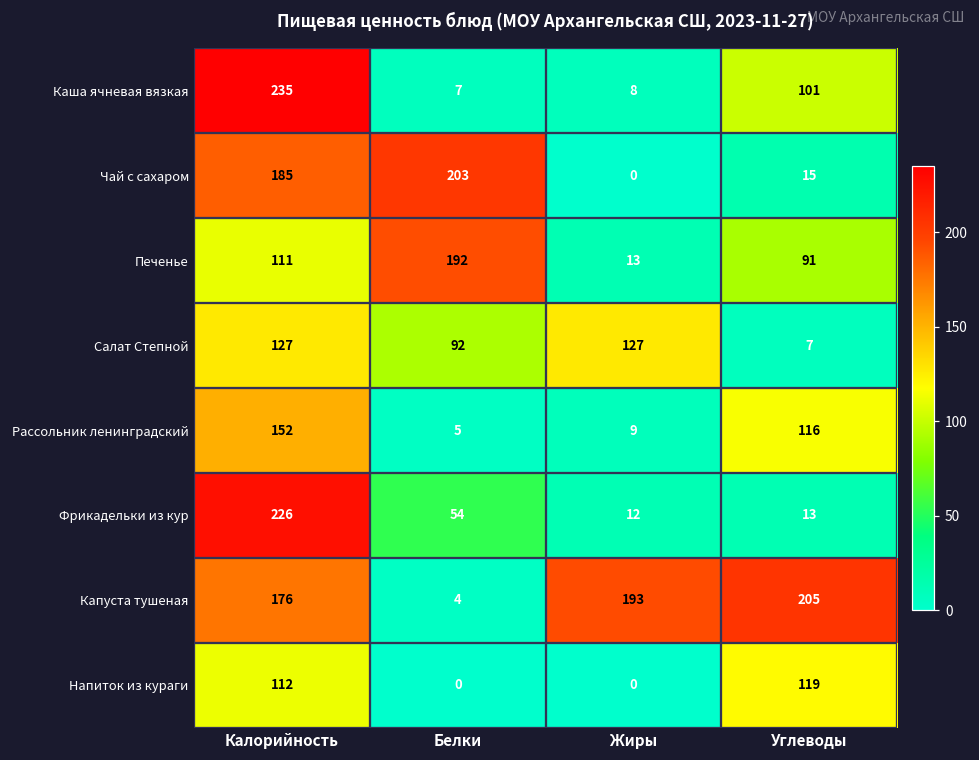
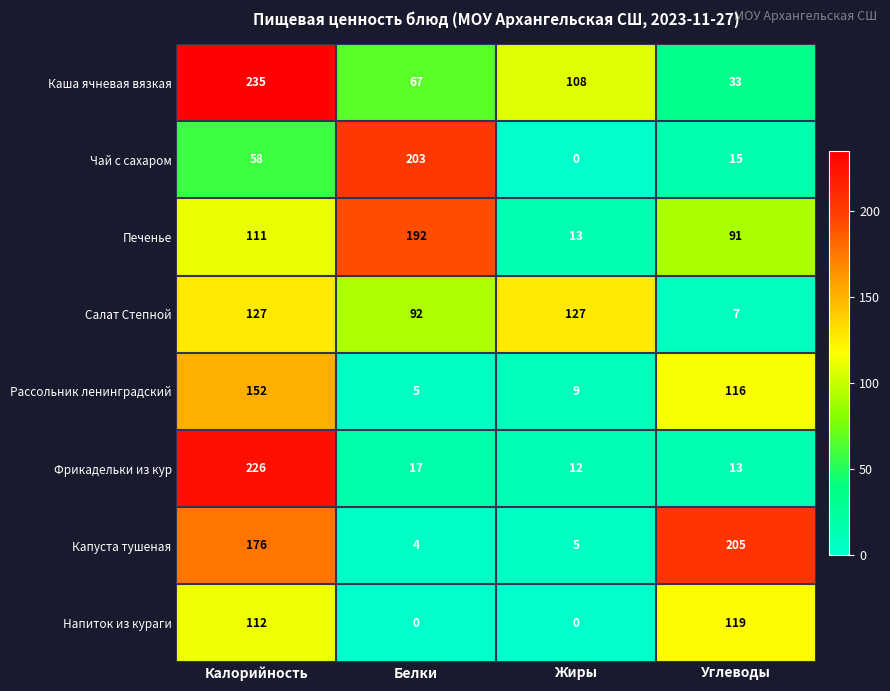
Каша ячневая вязкая, Белки: 7 -> 67
Каша ячневая вязкая, Жиры: 8 -> 108
Каша ячневая вязкая, Углеводы: 101 -> 33
Чай с сахаром, Калорийность: 185 -> 58
Фрикадельки из кур, Белки: 54 -> 17
Капуста тушеная, Жиры: 193 -> 5
